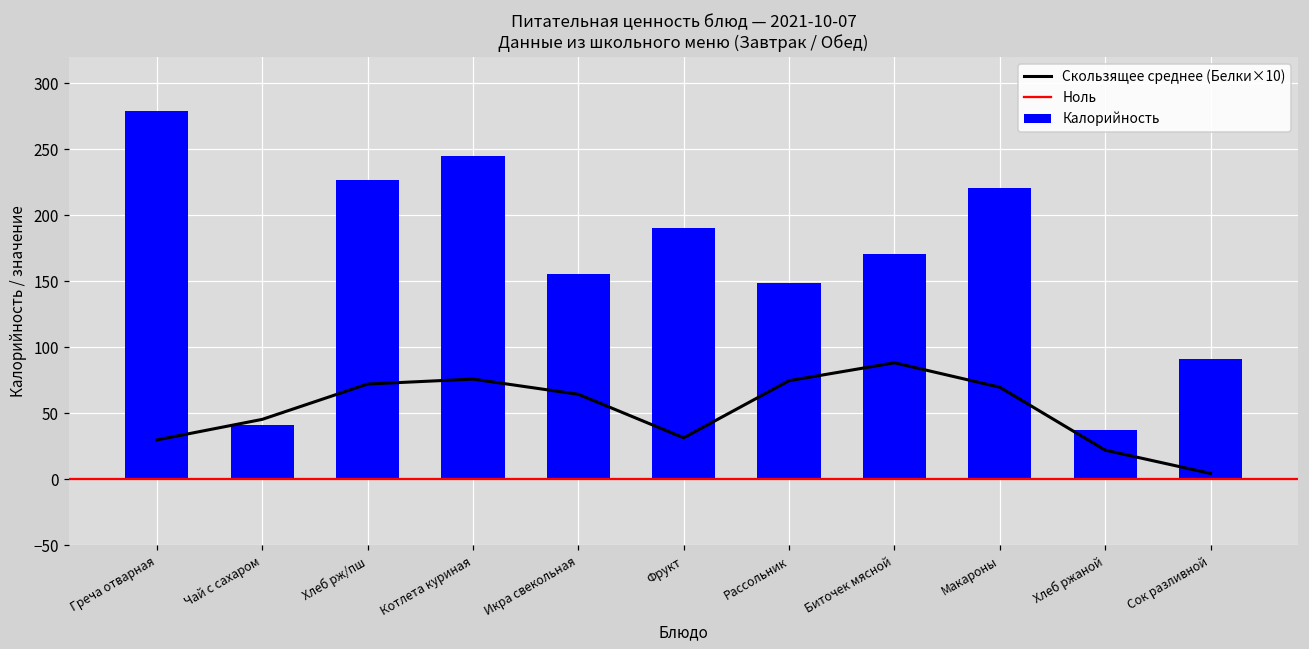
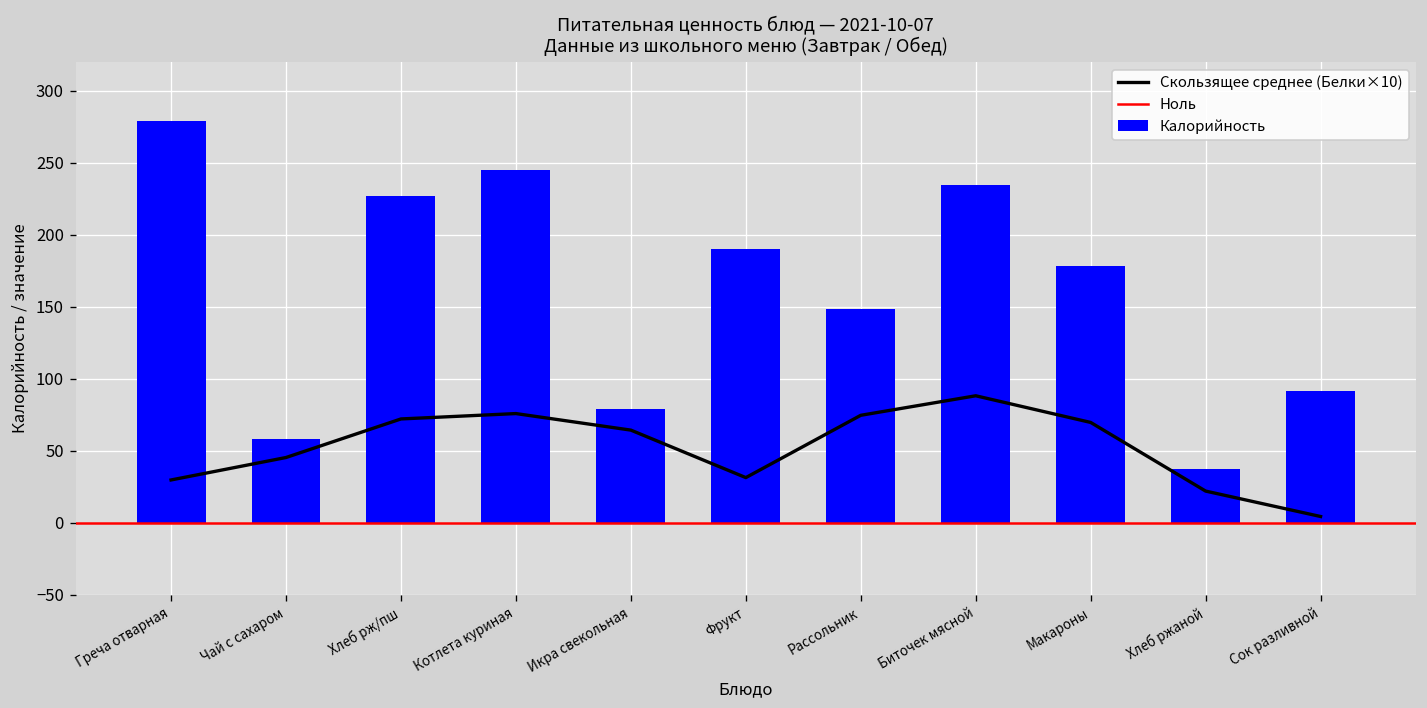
Калорийность, Чай с сахаром: 41 -> 58
Калорийность, Икра свекольная: 156 -> 79
Калорийность, Биточек мясной: 171 -> 235
Калорийность, Макароны: 221 -> 178
